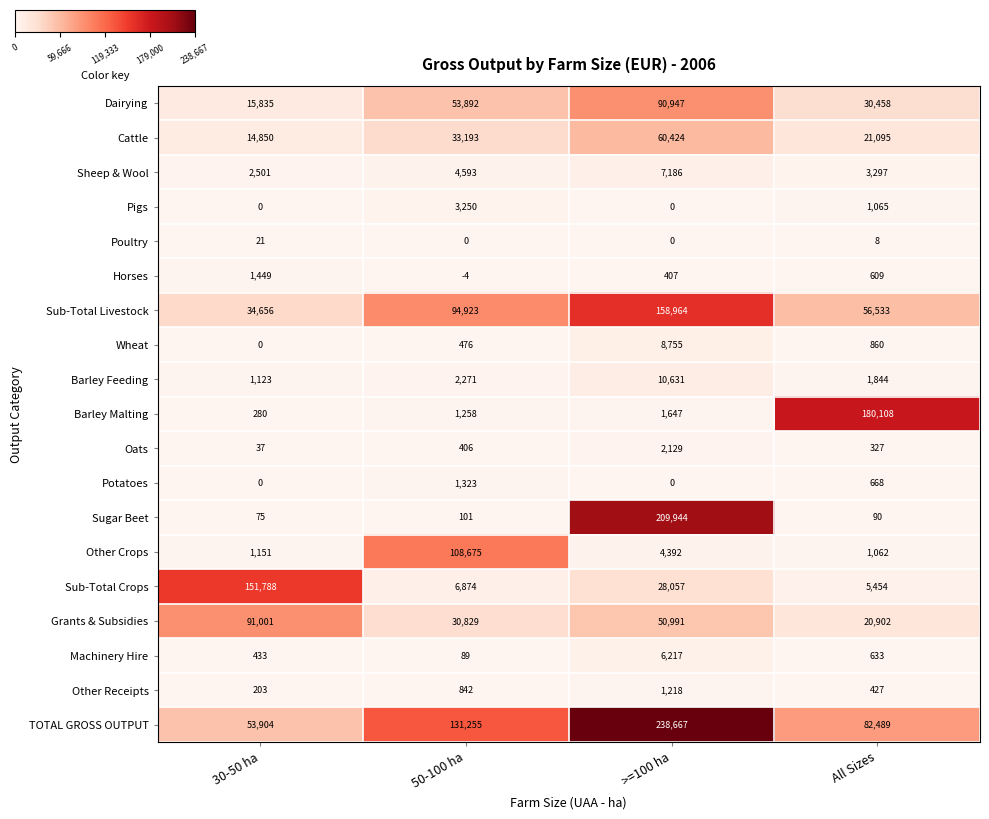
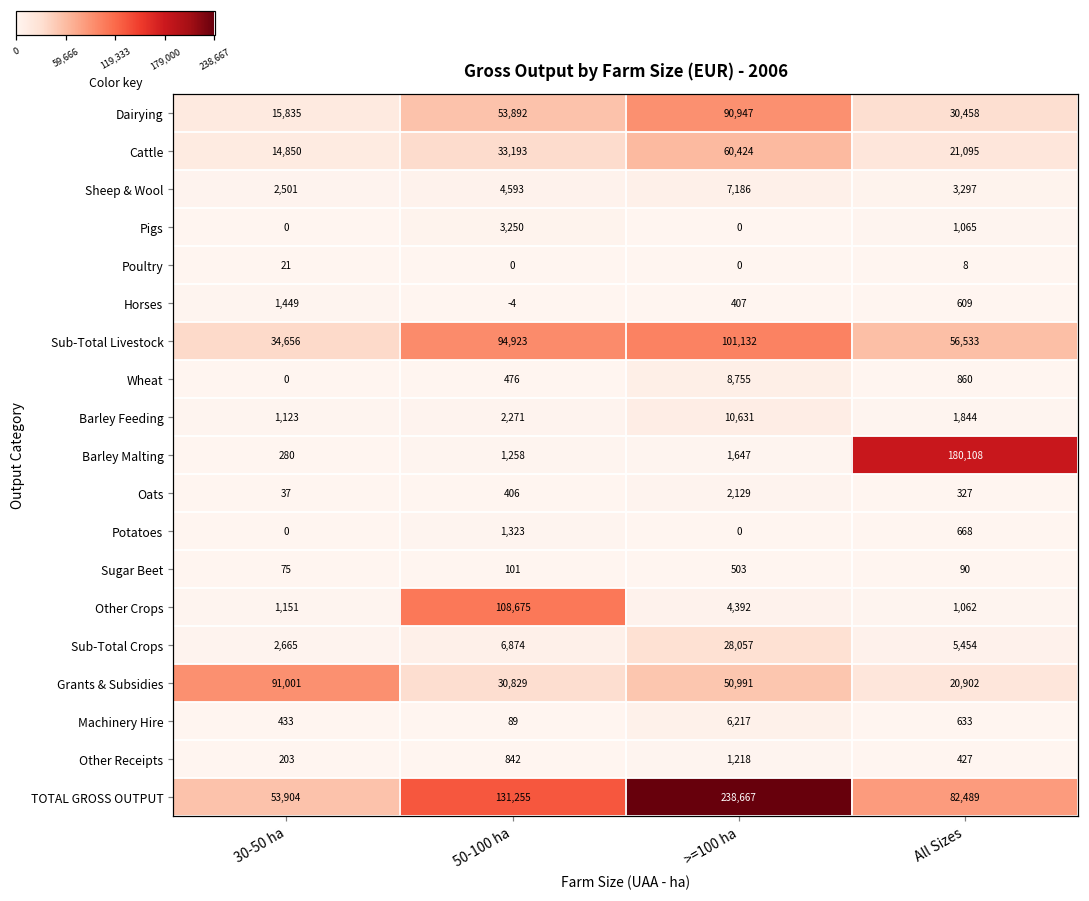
Sub-Total Livestock, >=100 ha: 158,964 -> 101,132
Sugar Beet, >=100 ha: 209,944 -> 503
Sub-Total Crops, 30-50 ha: 151,788 -> 2,665
